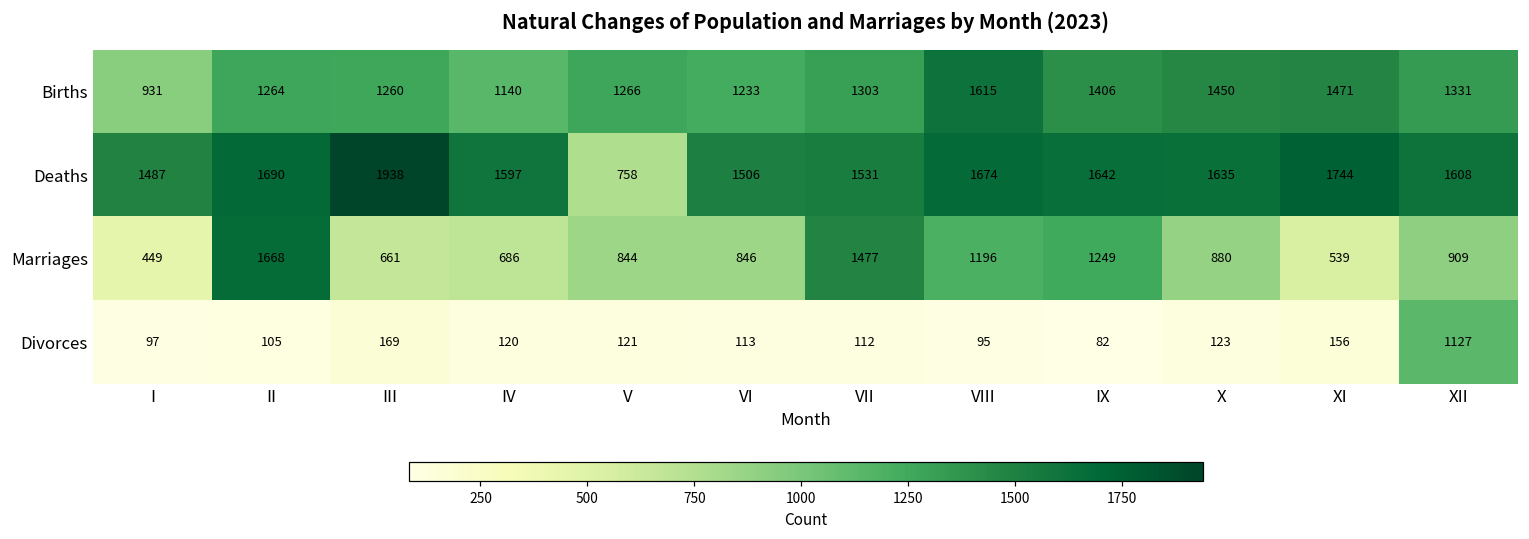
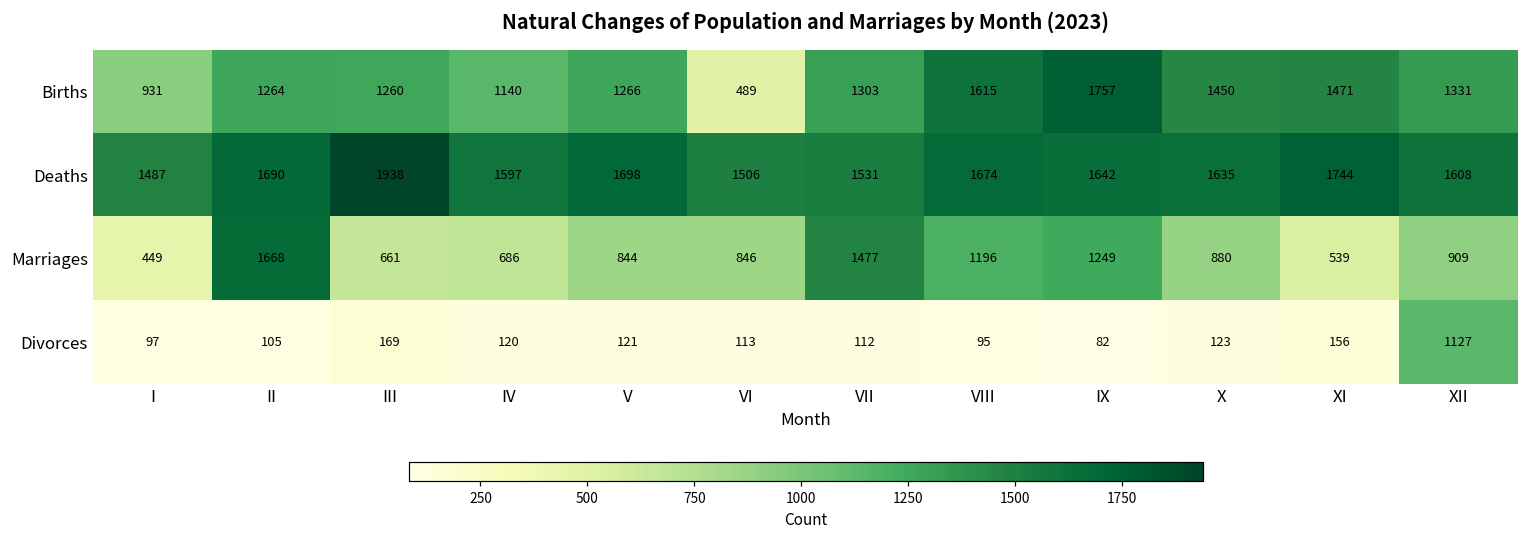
Births, VI: 1233 -> 489
Births, IX: 1406 -> 1757
Deaths, V: 758 -> 1698
